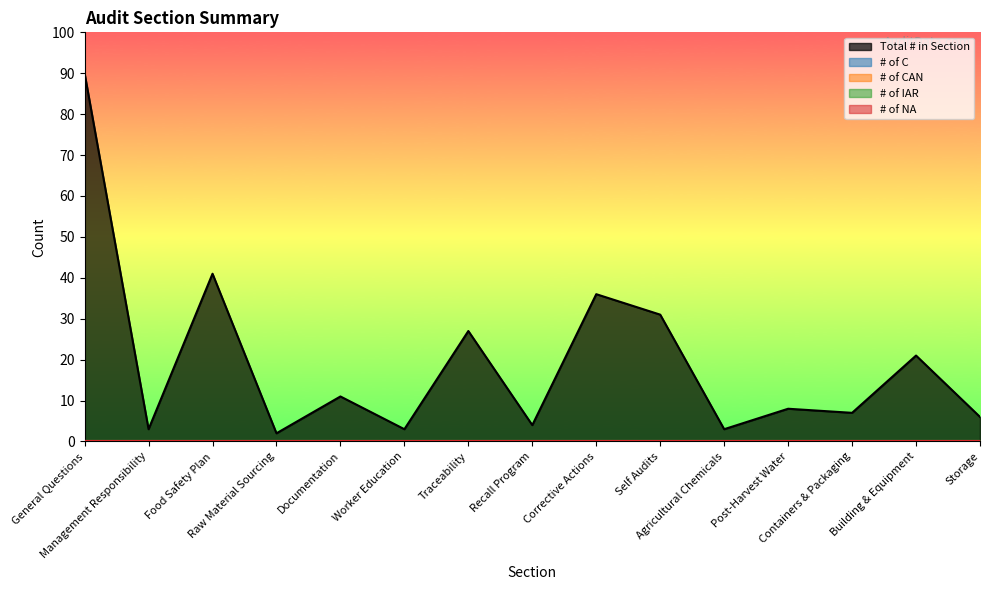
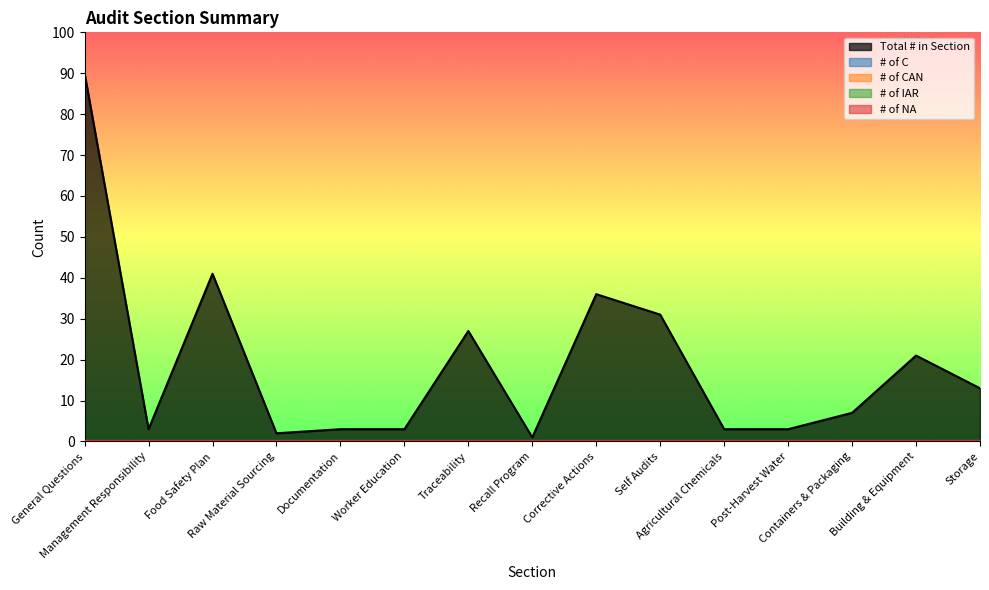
Total # in Section, Documentation: 11 -> 3
Total # in Section, Recall Program: 4 -> 1
Total # in Section, Post-Harvest Water: 8 -> 3
Total # in Section, Storage: 6 -> 13
